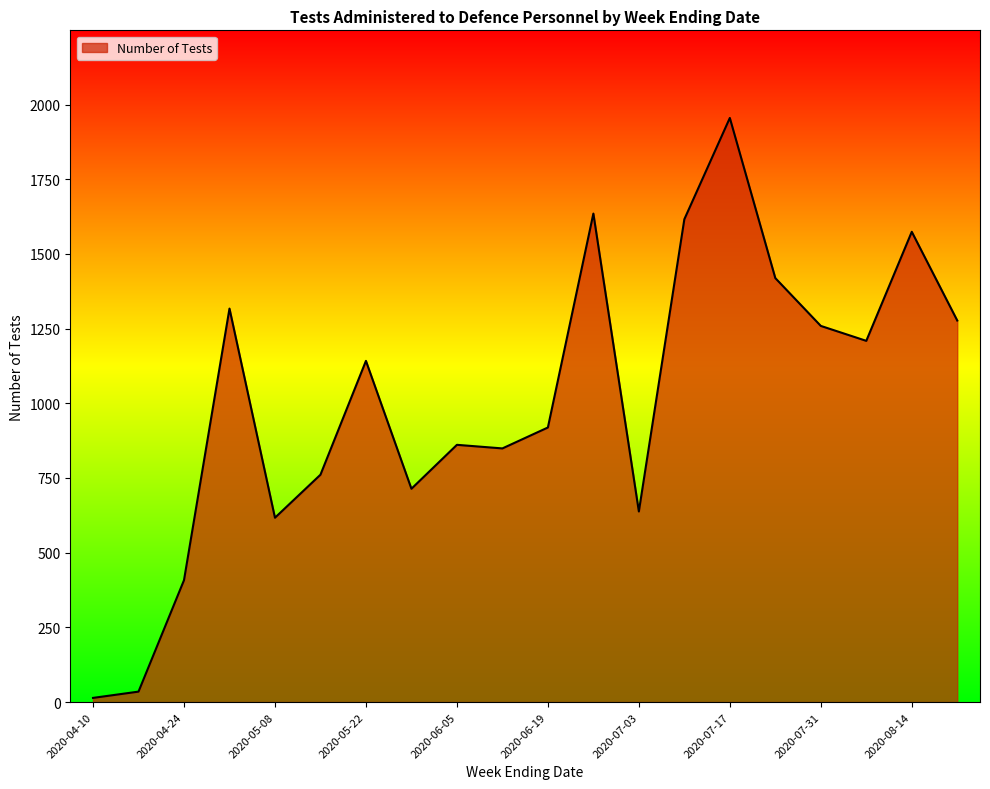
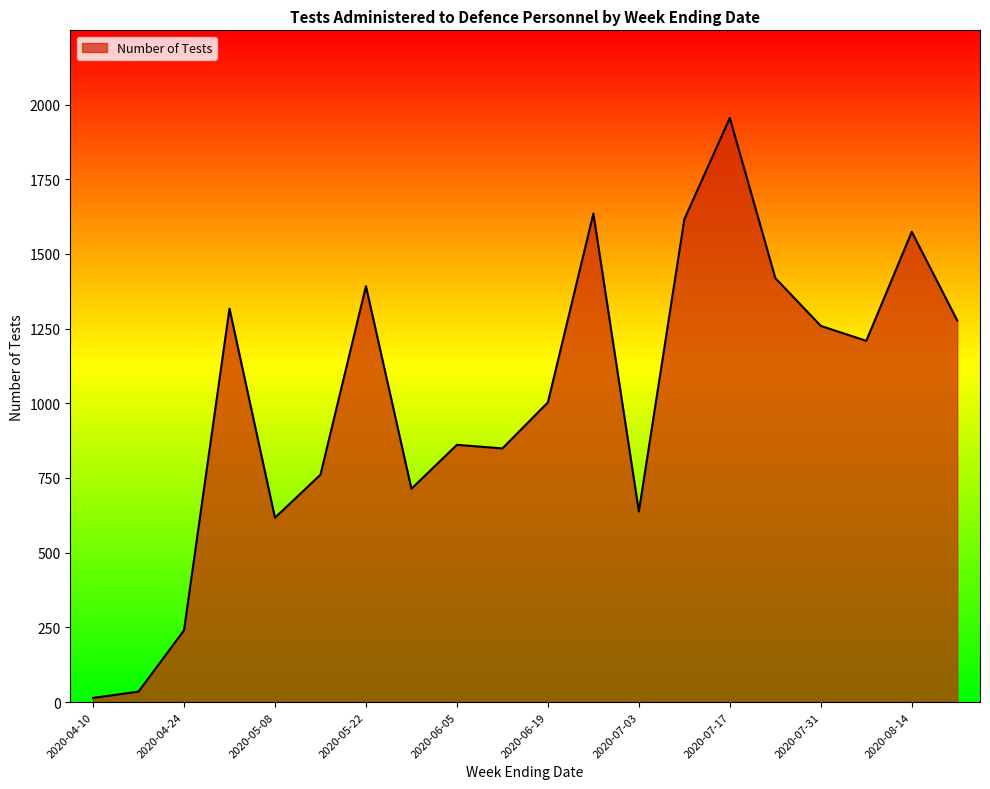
2020-04-24: 410 -> 240
2020-05-22: 1140 -> 1390
2020-06-19: 920 -> 1000
